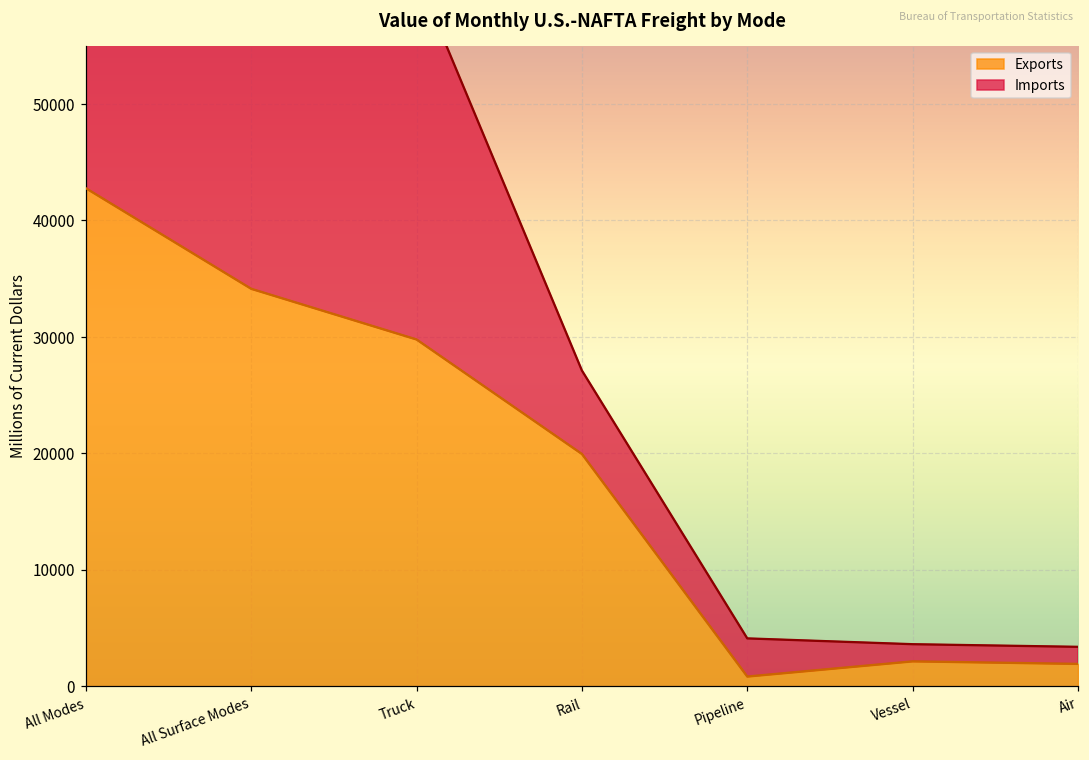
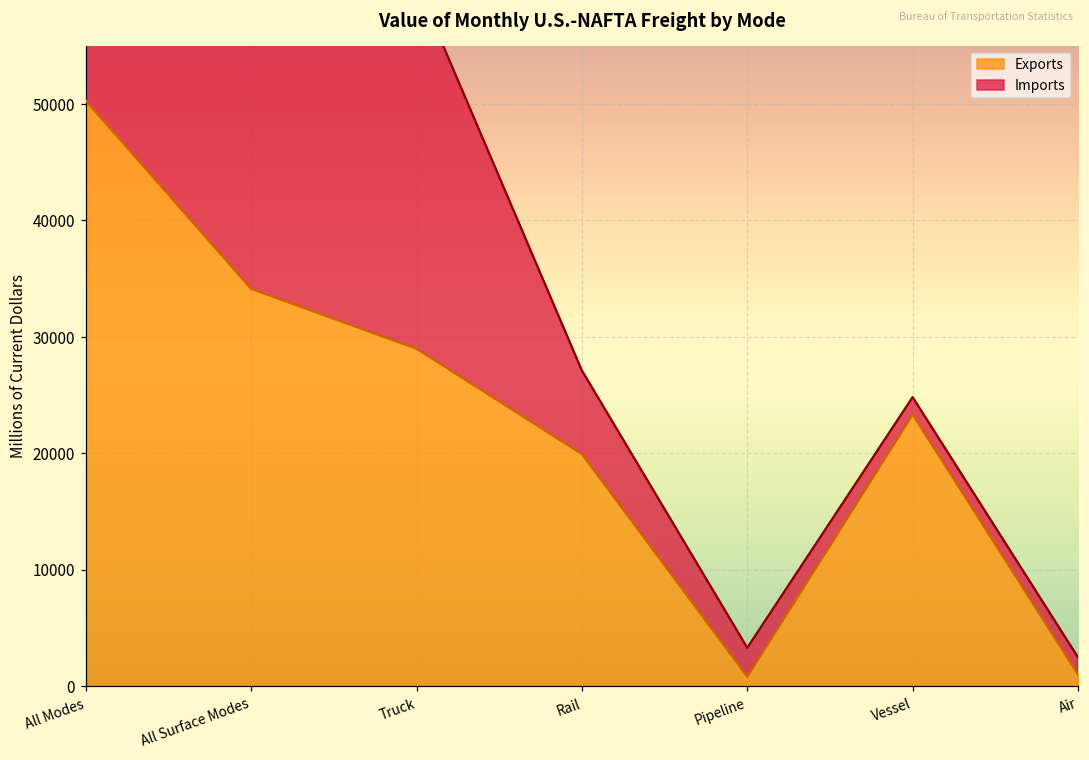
Exports, All Modes: 42800 -> 50300
Exports, Truck: 29800 -> 29000
Imports, Pipeline: 3300 -> 2500
Exports, Vessel: 2100 -> 23400
Exports, Air: 1900 -> 1000
